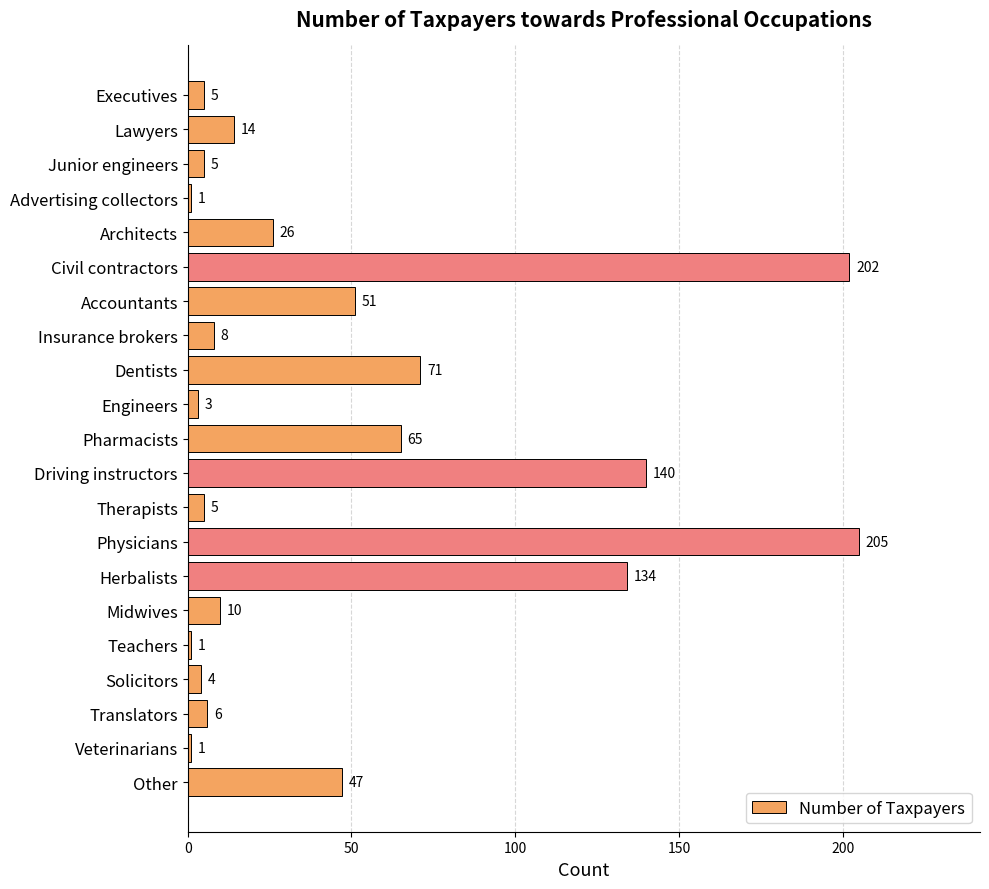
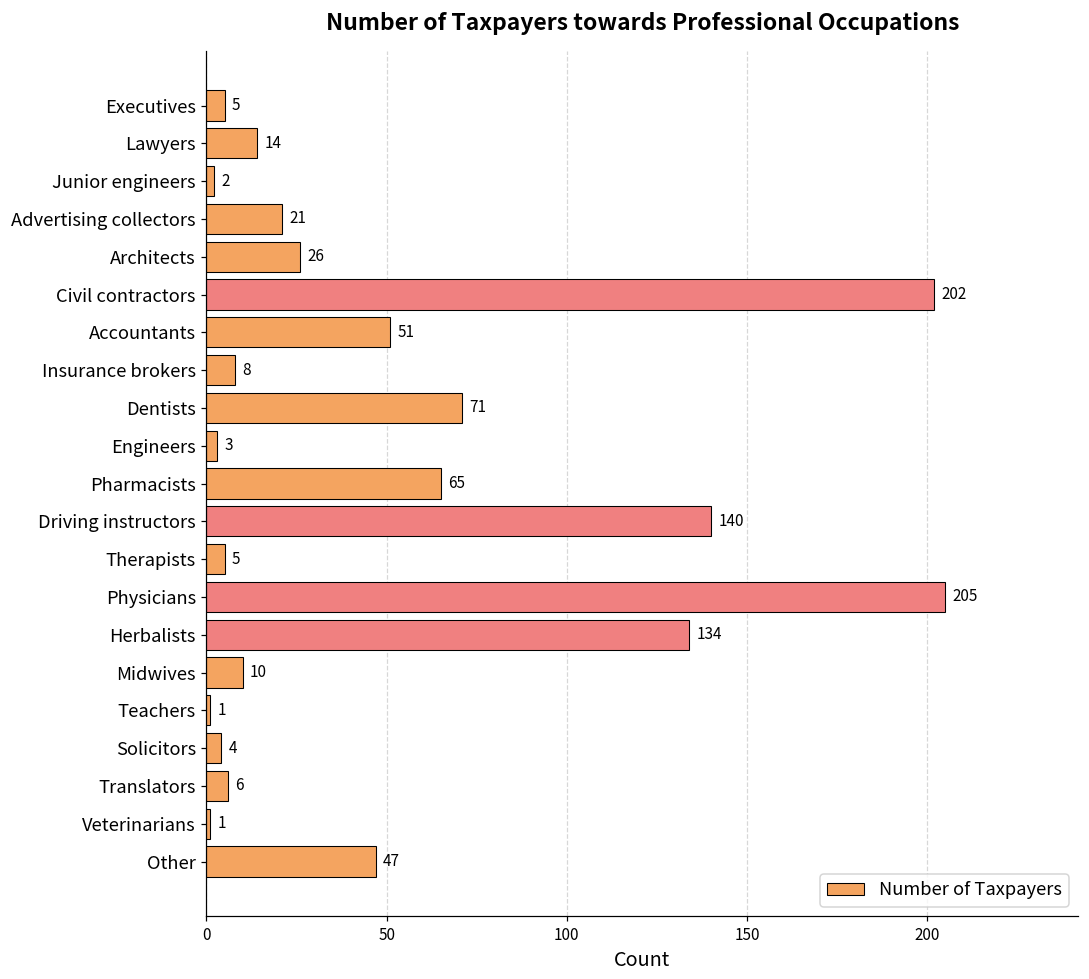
Junior engineers: 5 -> 2
Advertising collectors: 1 -> 21
